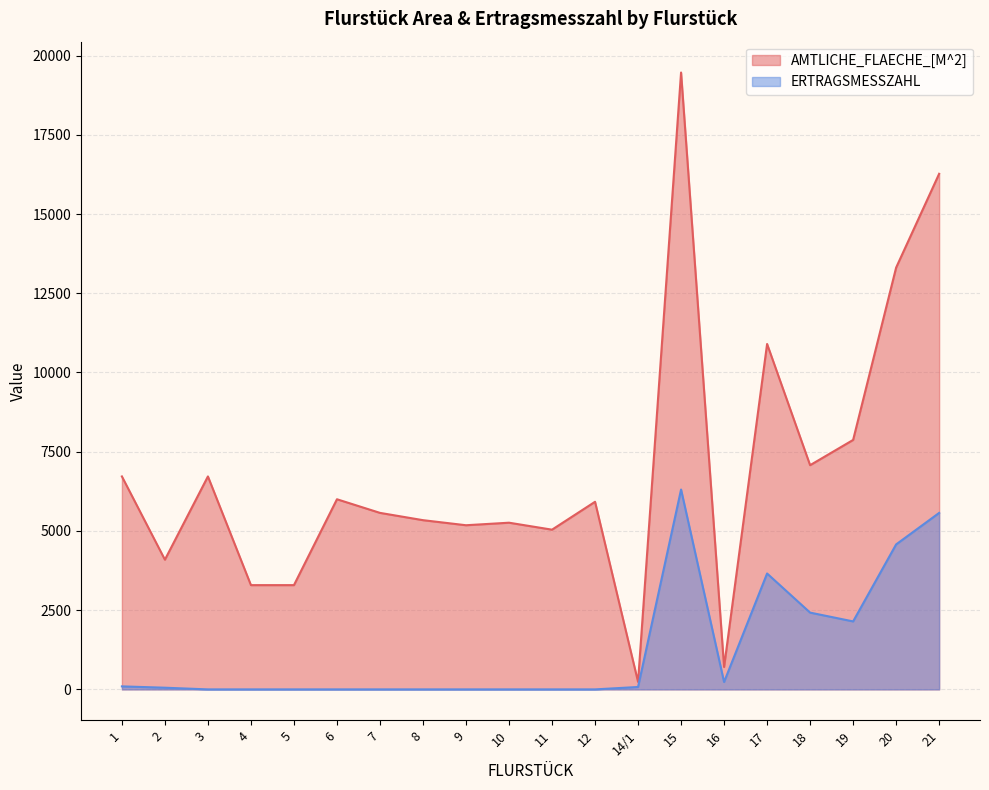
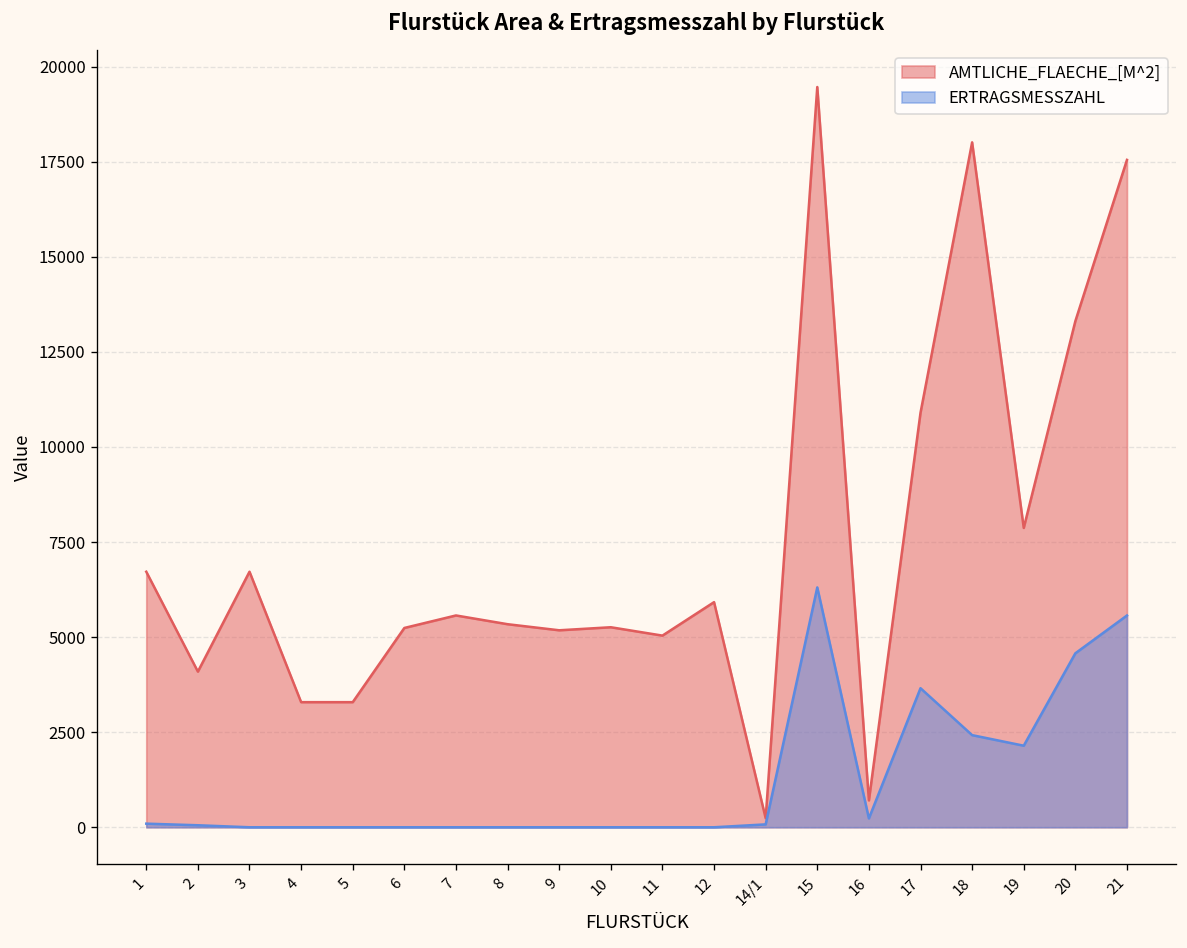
AMTLICHE_FLAECHE_[M^2], 6: 6000 -> 5200
AMTLICHE_FLAECHE_[M^2], 18: 7100 -> 18000
AMTLICHE_FLAECHE_[M^2], 21: 16300 -> 17600
